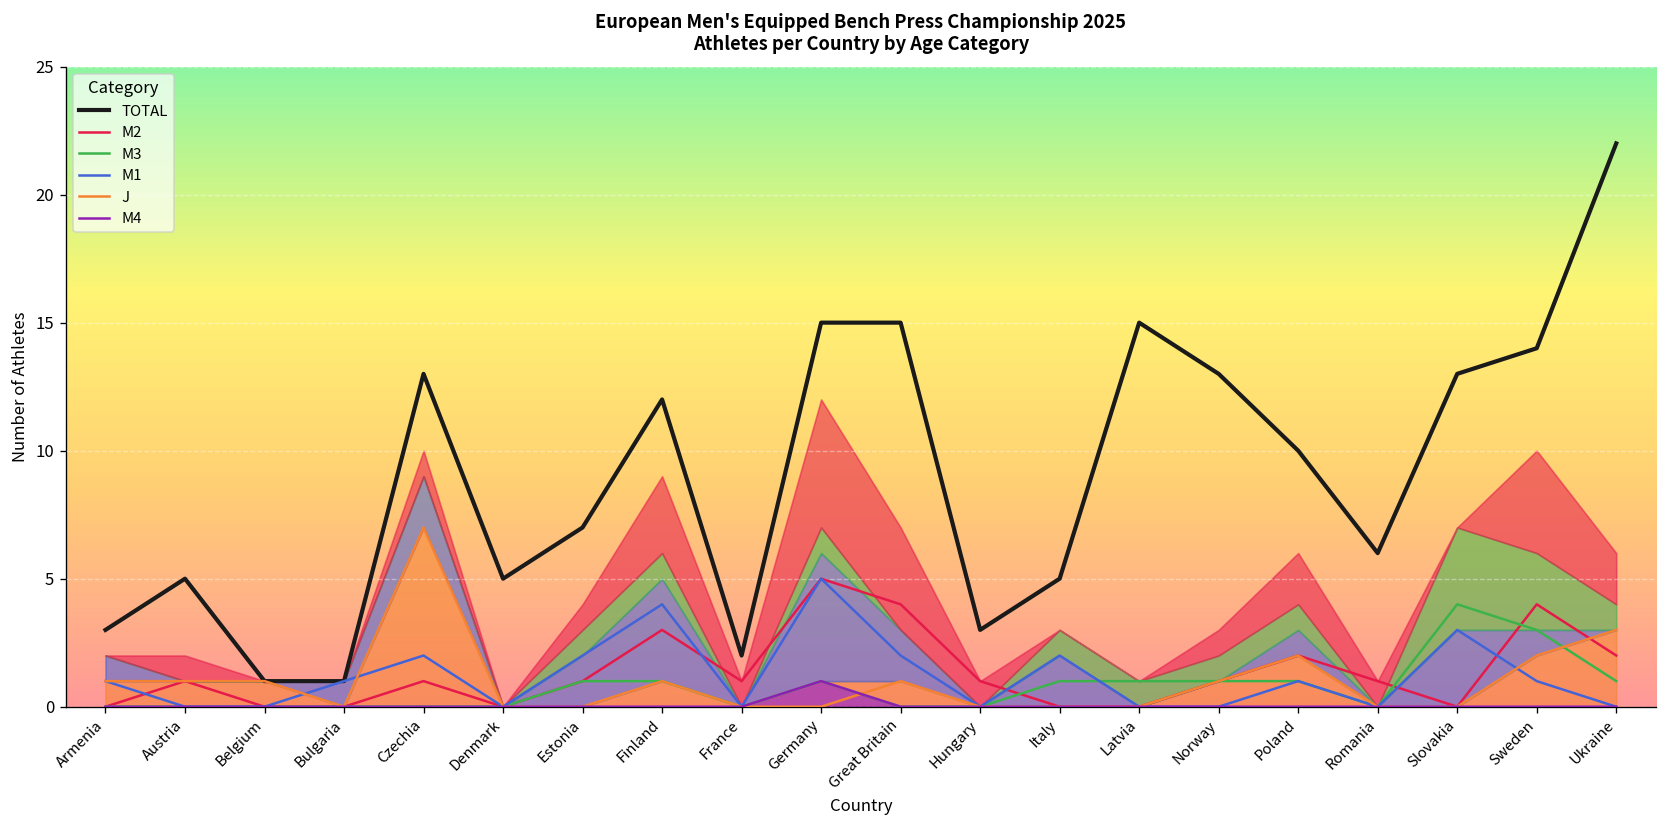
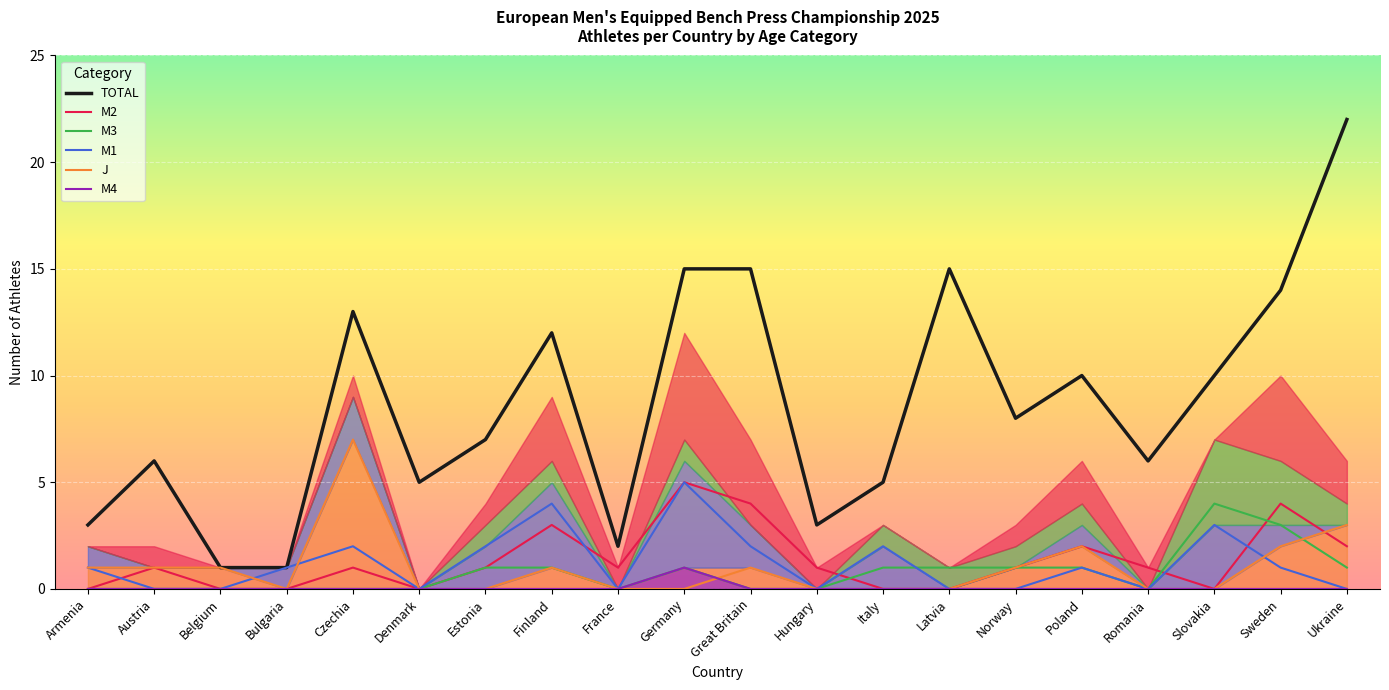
TOTAL, Austria: 5 -> 6
TOTAL, Norway: 13 -> 8
TOTAL, Slovakia: 13 -> 10
